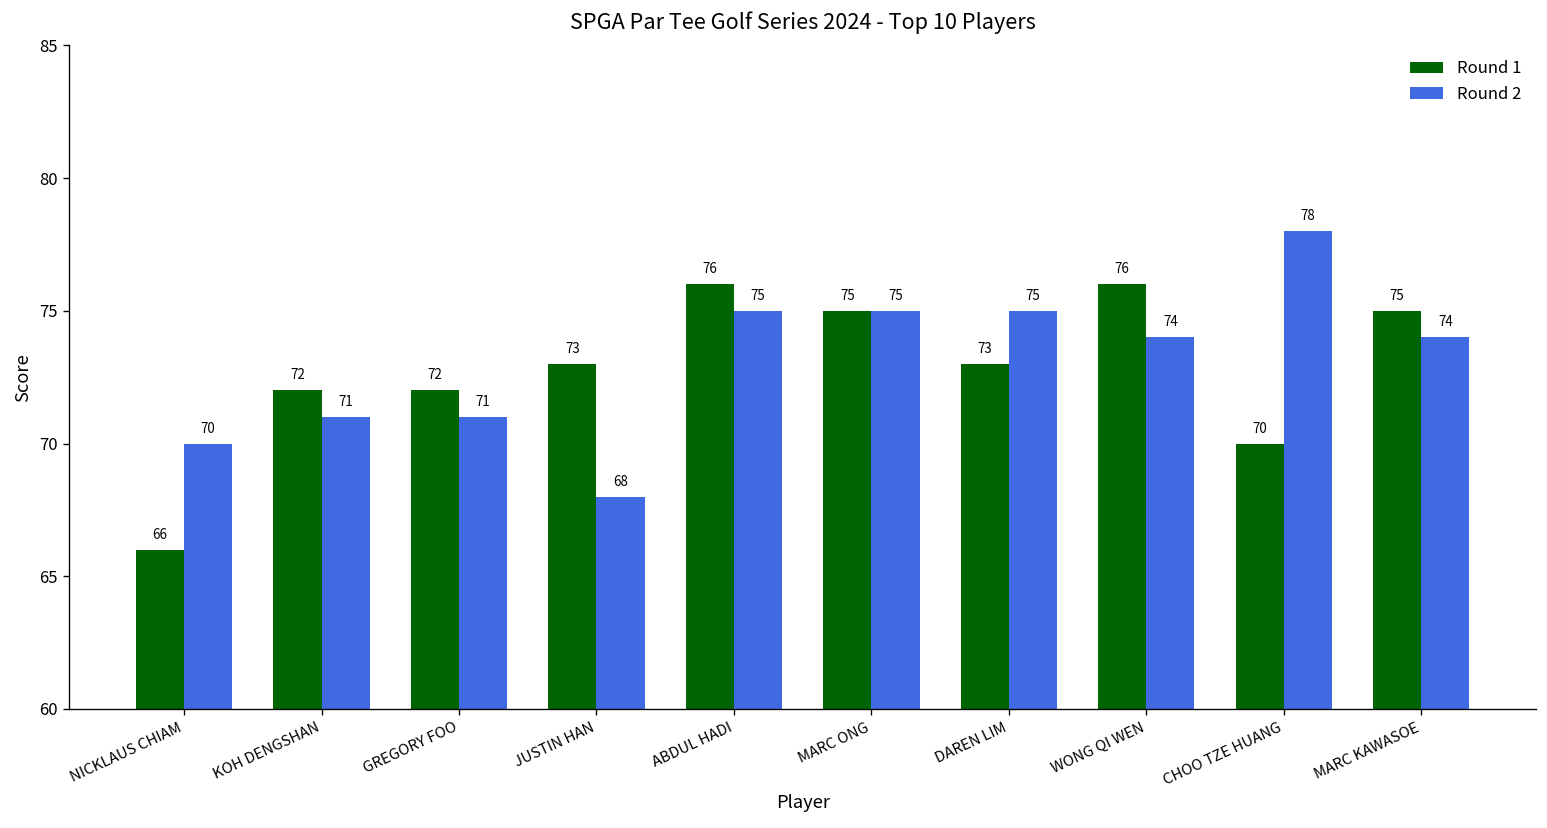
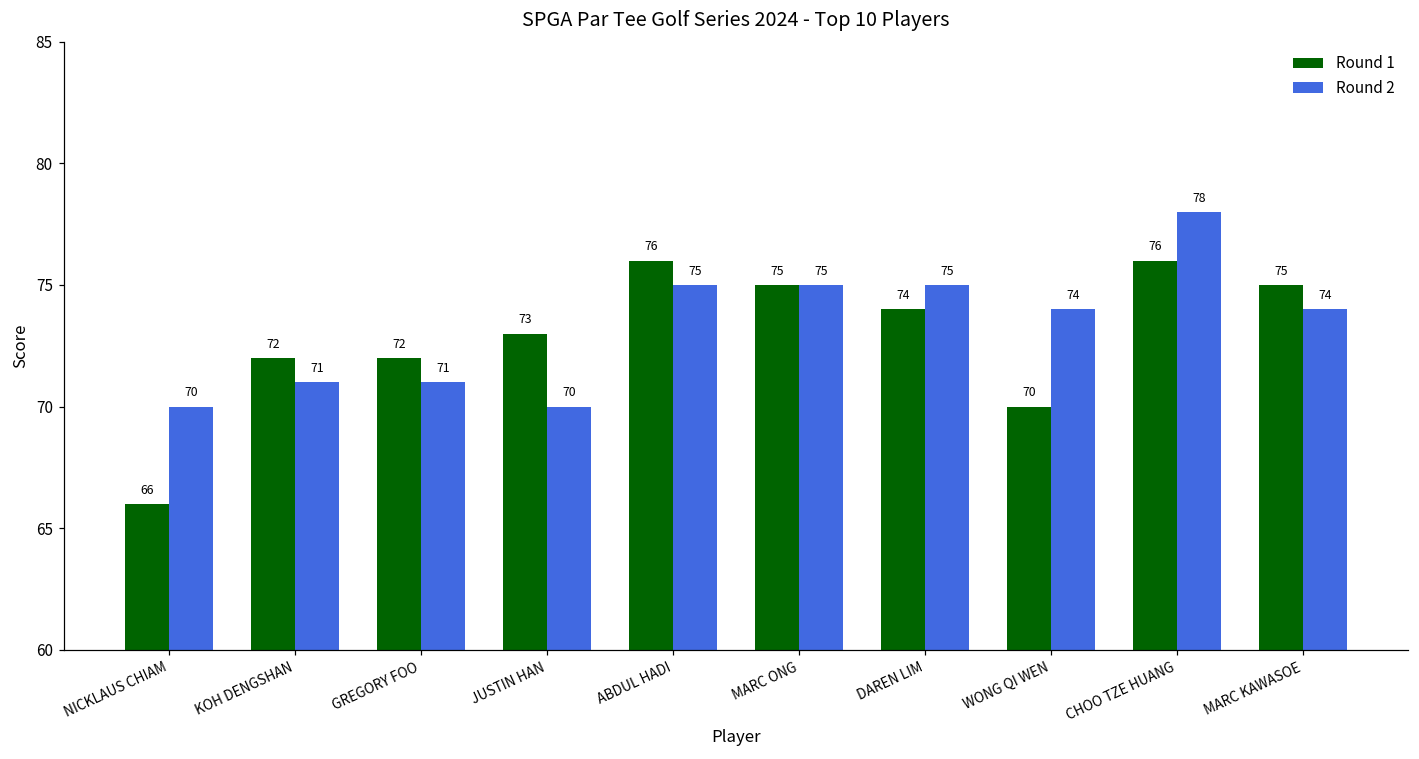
Round 2, JUSTIN HAN: 68 -> 70
Round 1, DAREN LIM: 73 -> 74
Round 1, WONG QI WEN: 76 -> 70
Round 1, CHOO TZE HUANG: 70 -> 76
